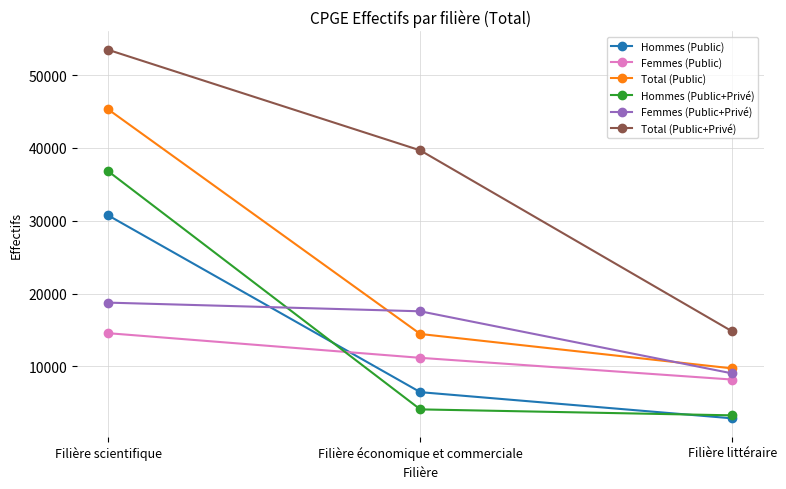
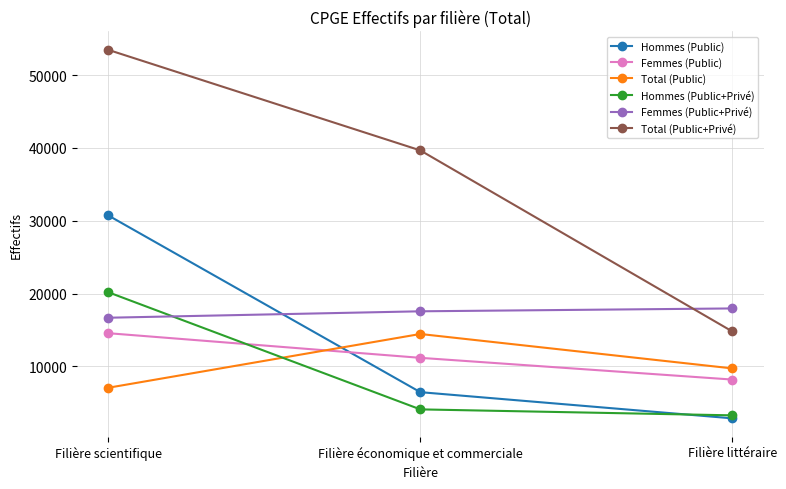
Total (Public), Filière scientifique: 45000 -> 7000
Hommes (Public+Privé), Filière scientifique: 37000 -> 20000
Femmes (Public+Privé), Filière scientifique: 19000 -> 17000
Femmes (Public+Privé), Filière littéraire: 9000 -> 18000
